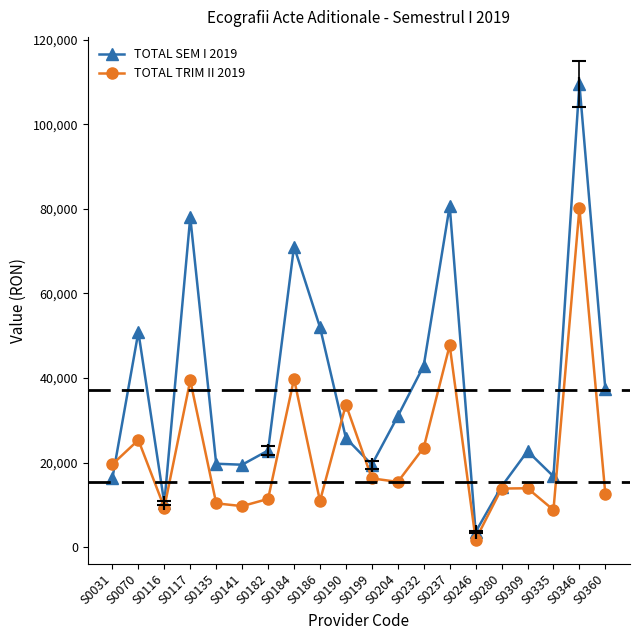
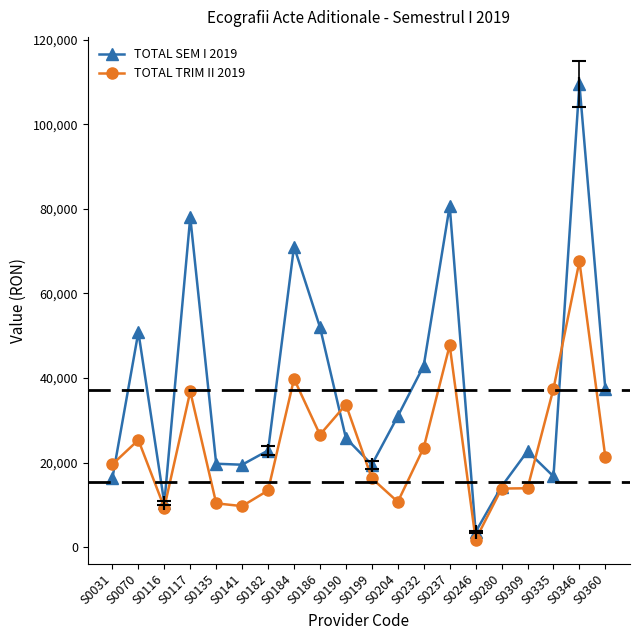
TOTAL TRIM II 2019, S0117: 39,000 -> 37,000
TOTAL TRIM II 2019, S0182: 11,000 -> 13,000
TOTAL TRIM II 2019, S0186: 11,000 -> 27,000
TOTAL TRIM II 2019, S0204: 15,000 -> 11,000
TOTAL TRIM II 2019, S0335: 9,000 -> 37,000
TOTAL TRIM II 2019, S0346: 80,000 -> 68,000
TOTAL TRIM II 2019, S0360: 13,000 -> 21,000
